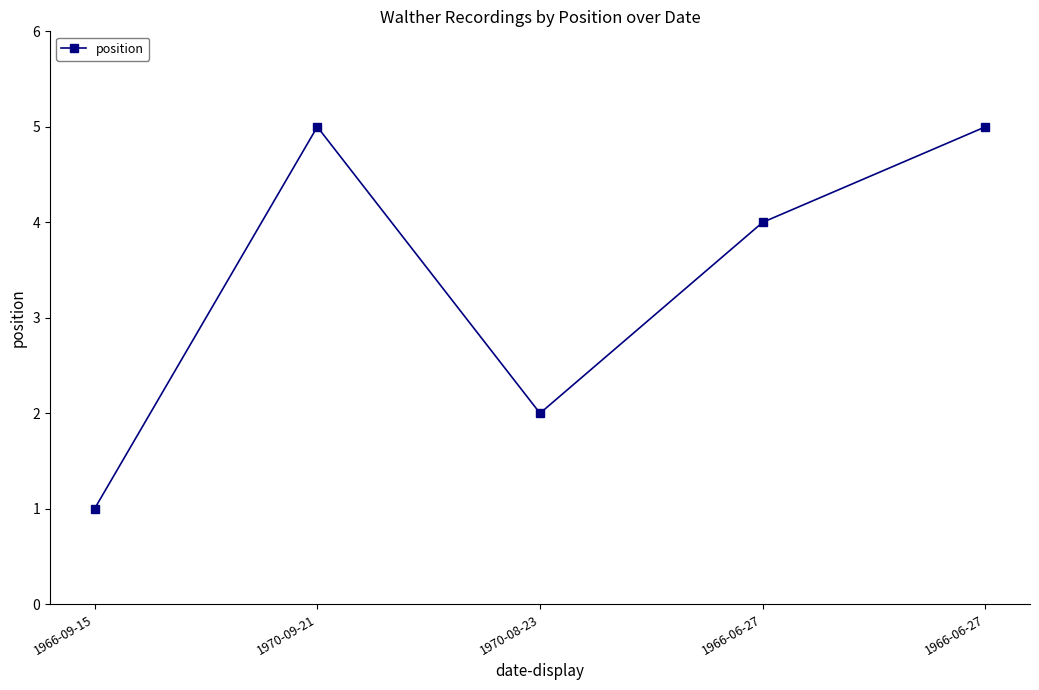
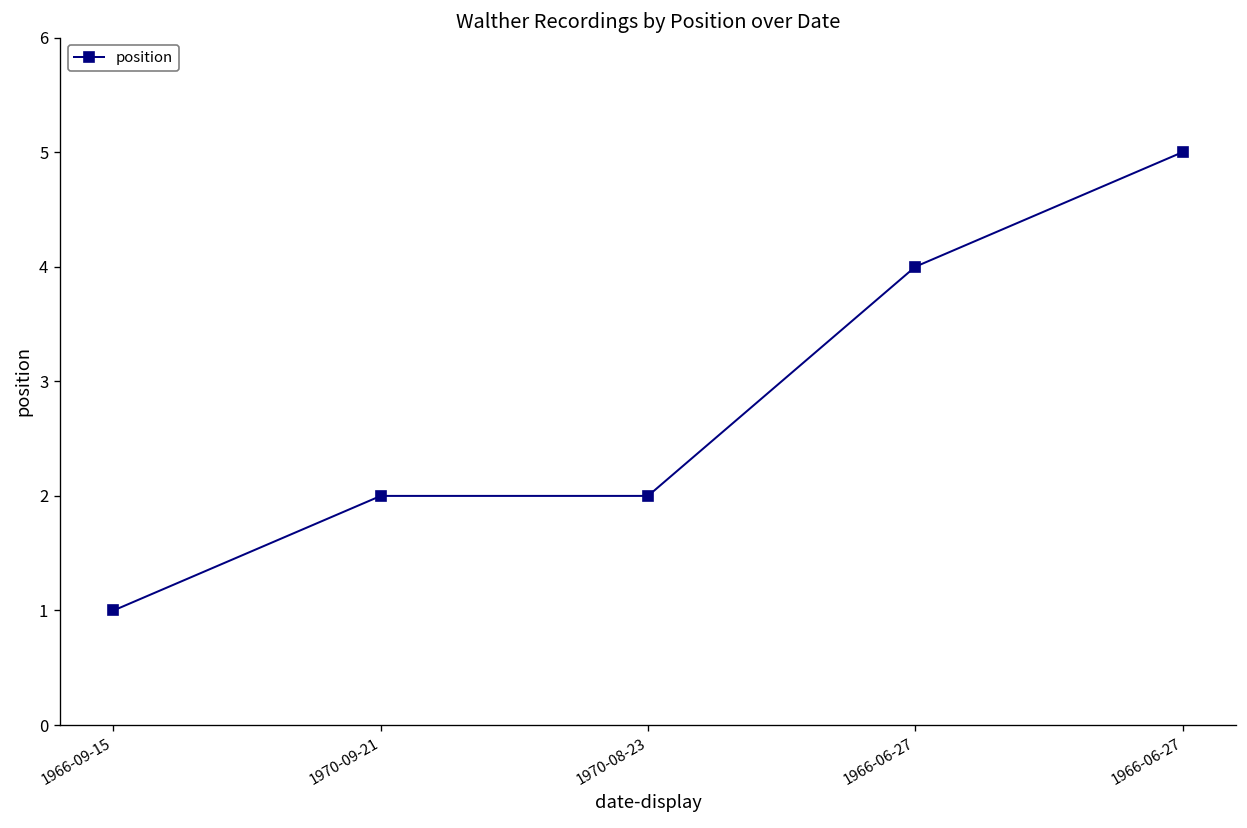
1970-09-21: 5 -> 2
